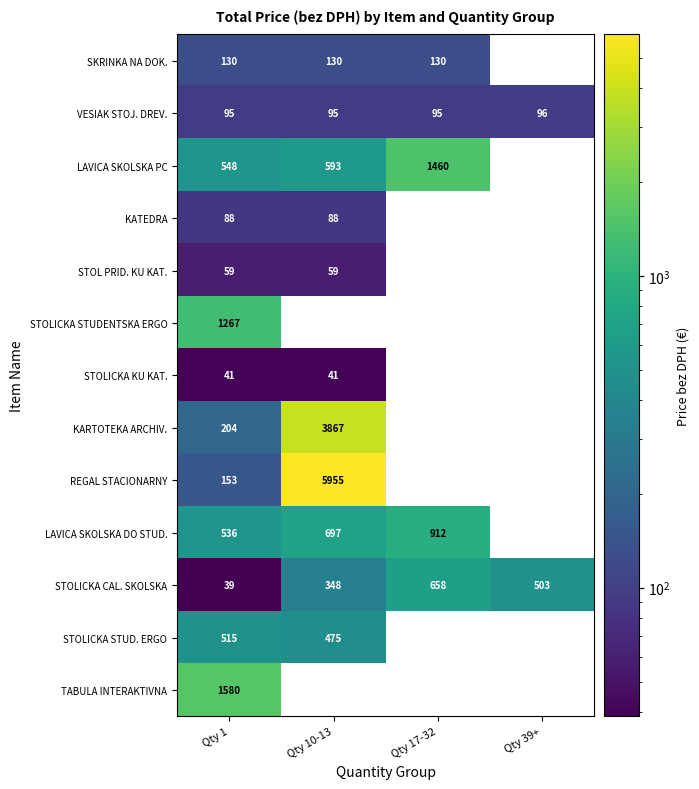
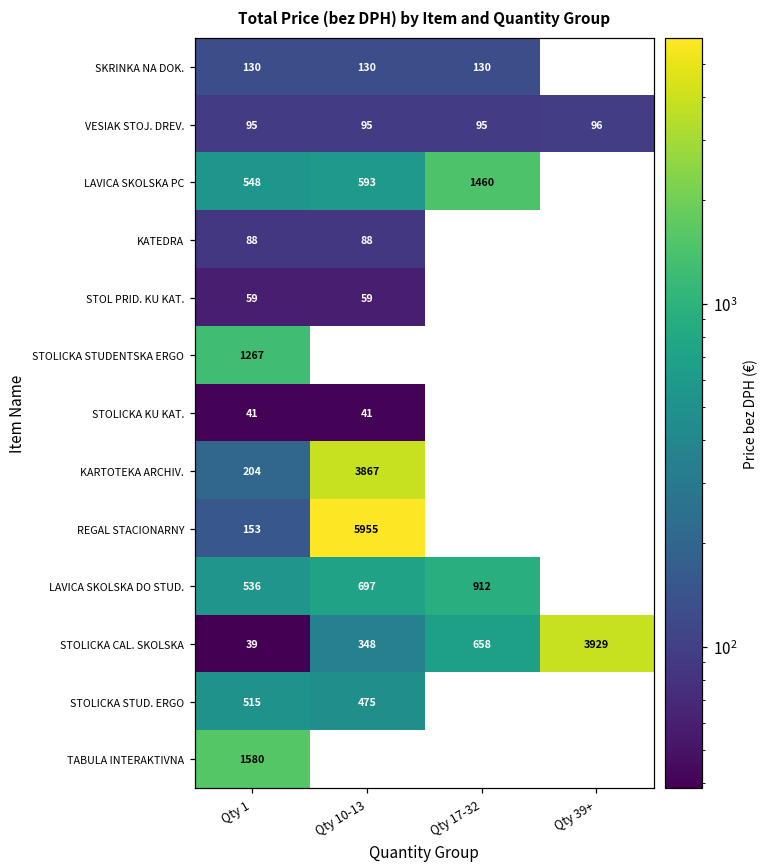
STOLICKA CAL. SKOLSKA, Qty 39+: 503 -> 3929
